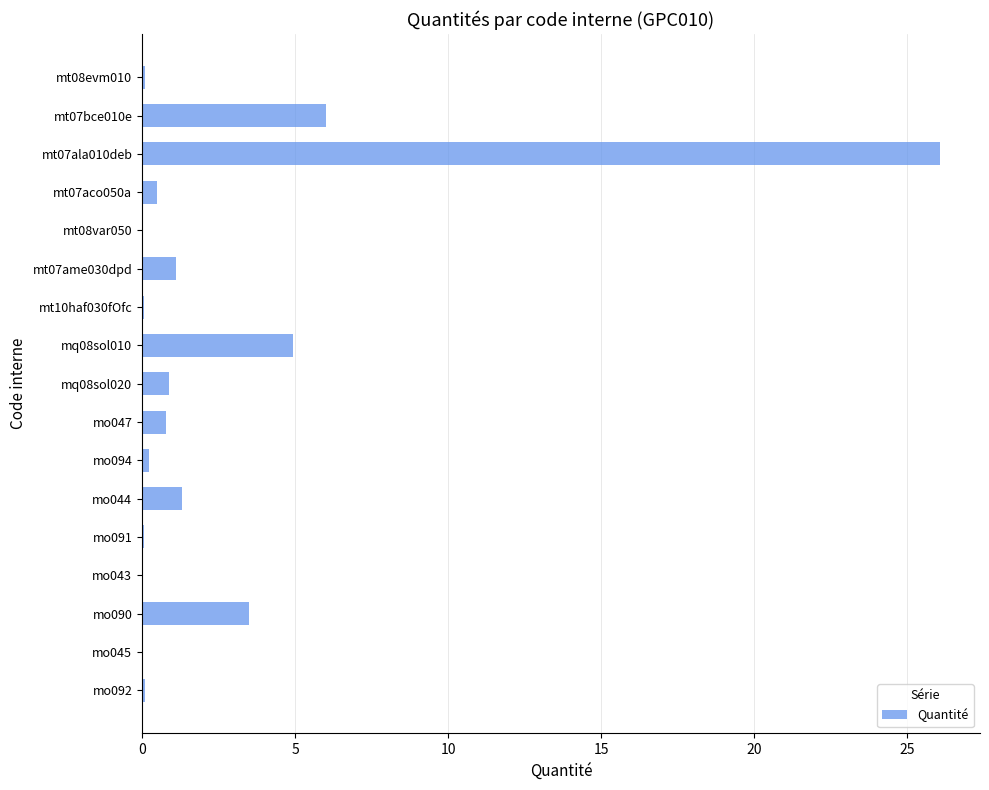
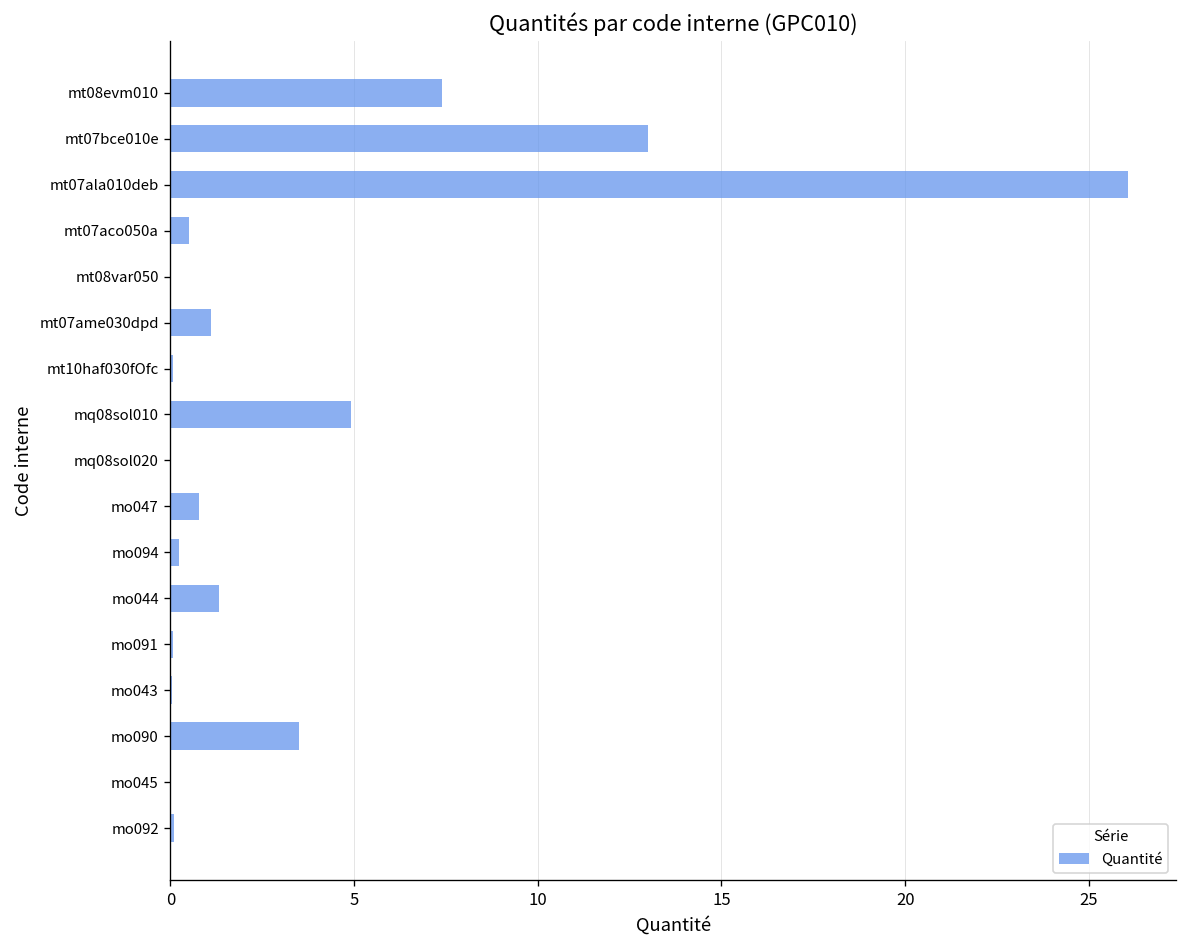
mt08evm010: 0.1 -> 7.4
mt07bce010e: 6 -> 13
mq08sol020: 0.9 -> 0.0
